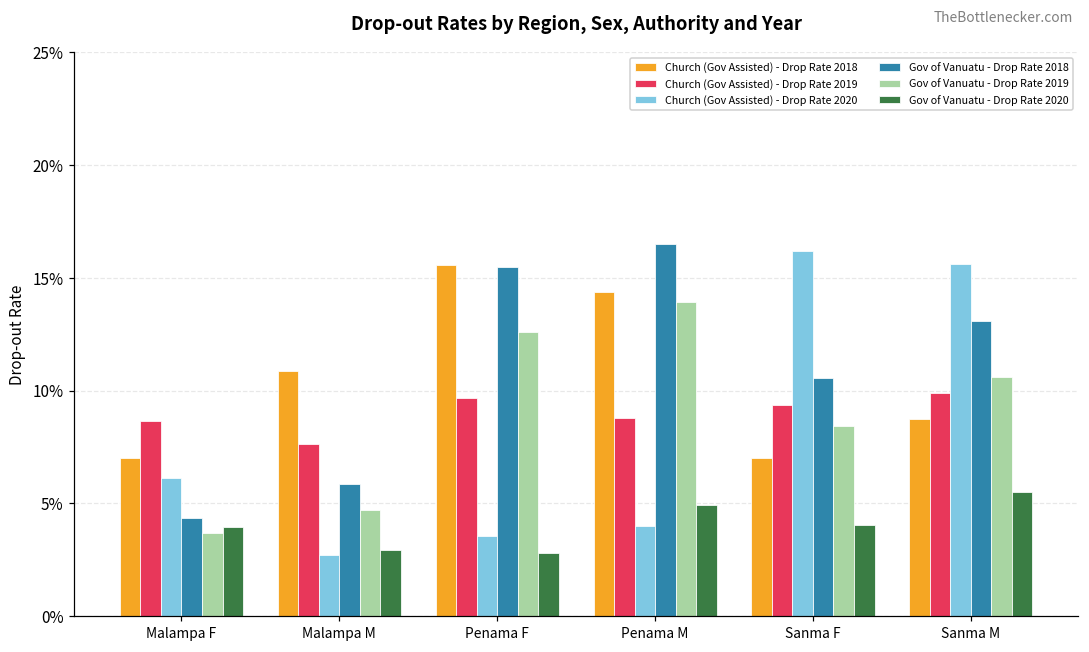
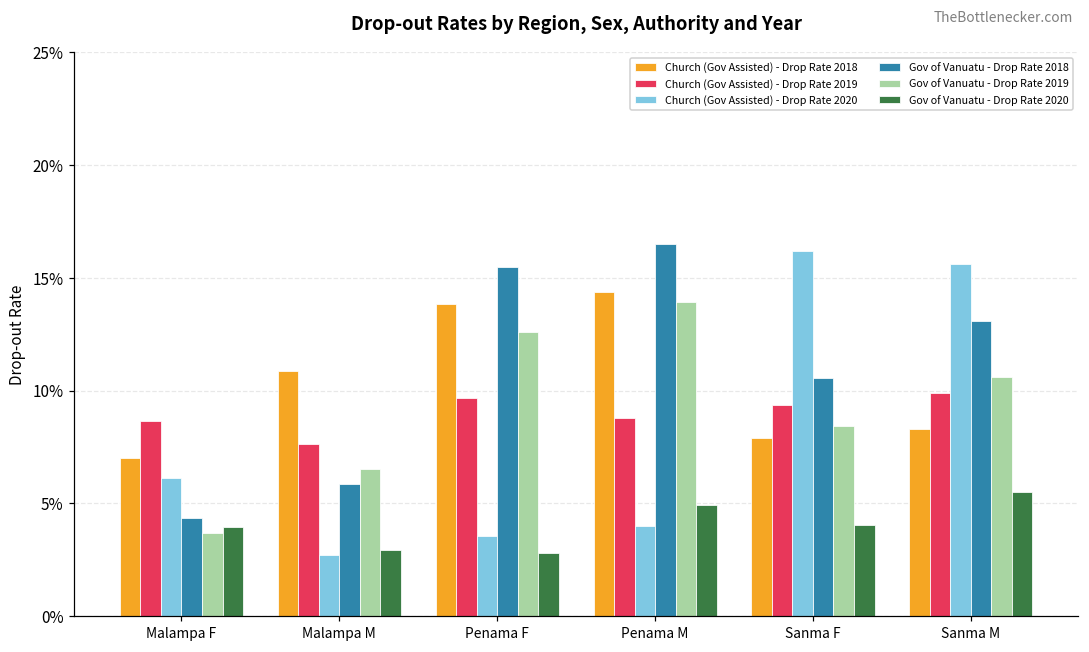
Gov of Vanuatu - Drop Rate 2019, Malampa M: 4.7% -> 6.5%
Church (Gov Assisted) - Drop Rate 2018, Penama F: 15.5% -> 13.8%
Church (Gov Assisted) - Drop Rate 2018, Sanma F: 7.0% -> 7.9%
Church (Gov Assisted) - Drop Rate 2018, Sanma M: 8.7% -> 8.3%
